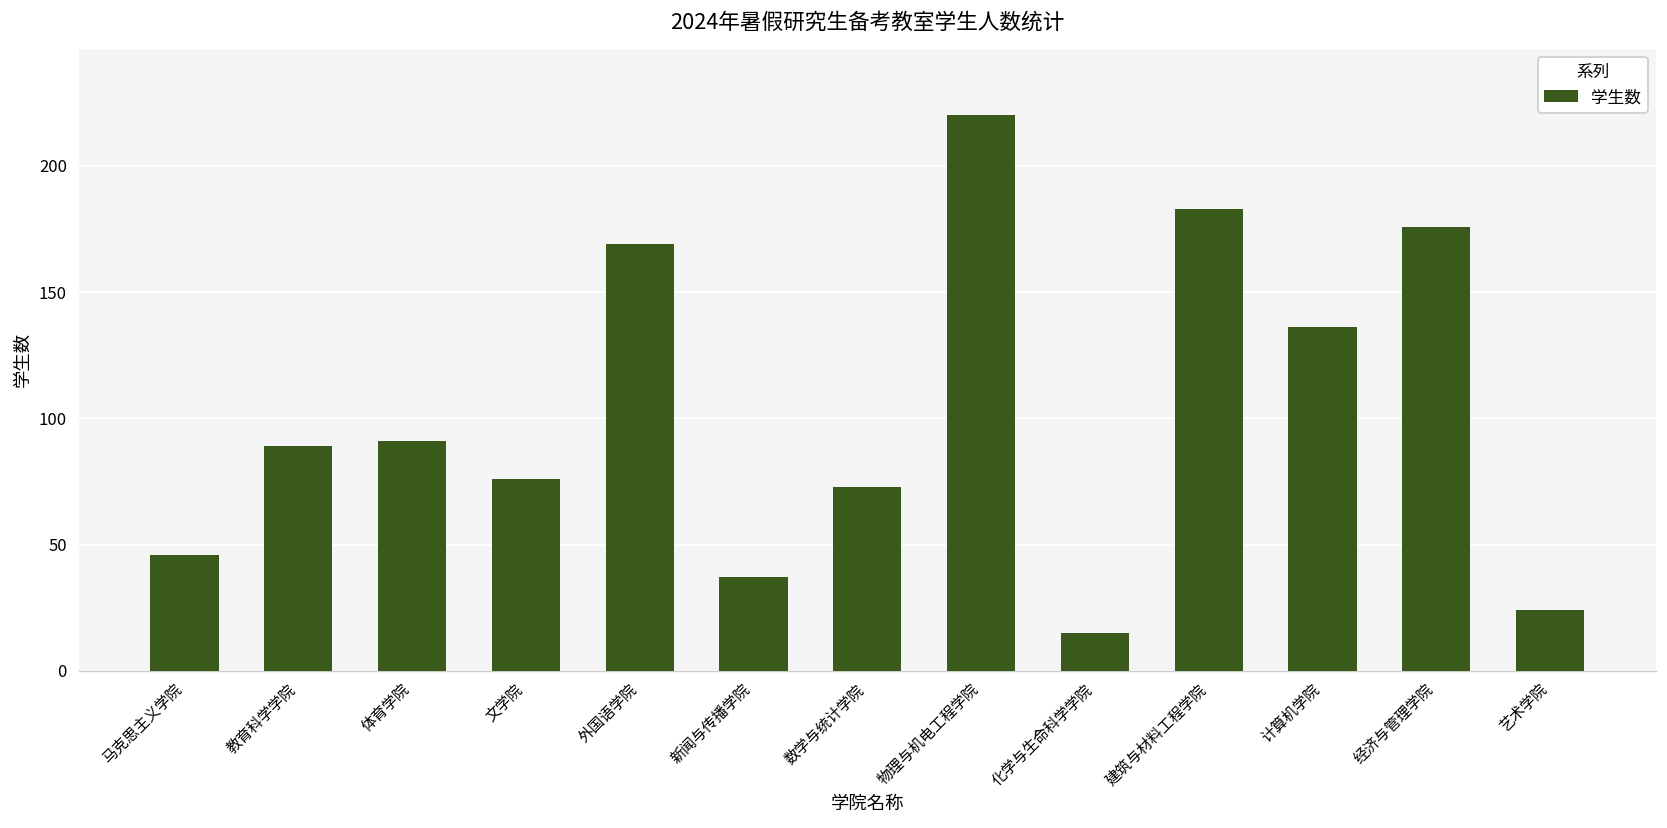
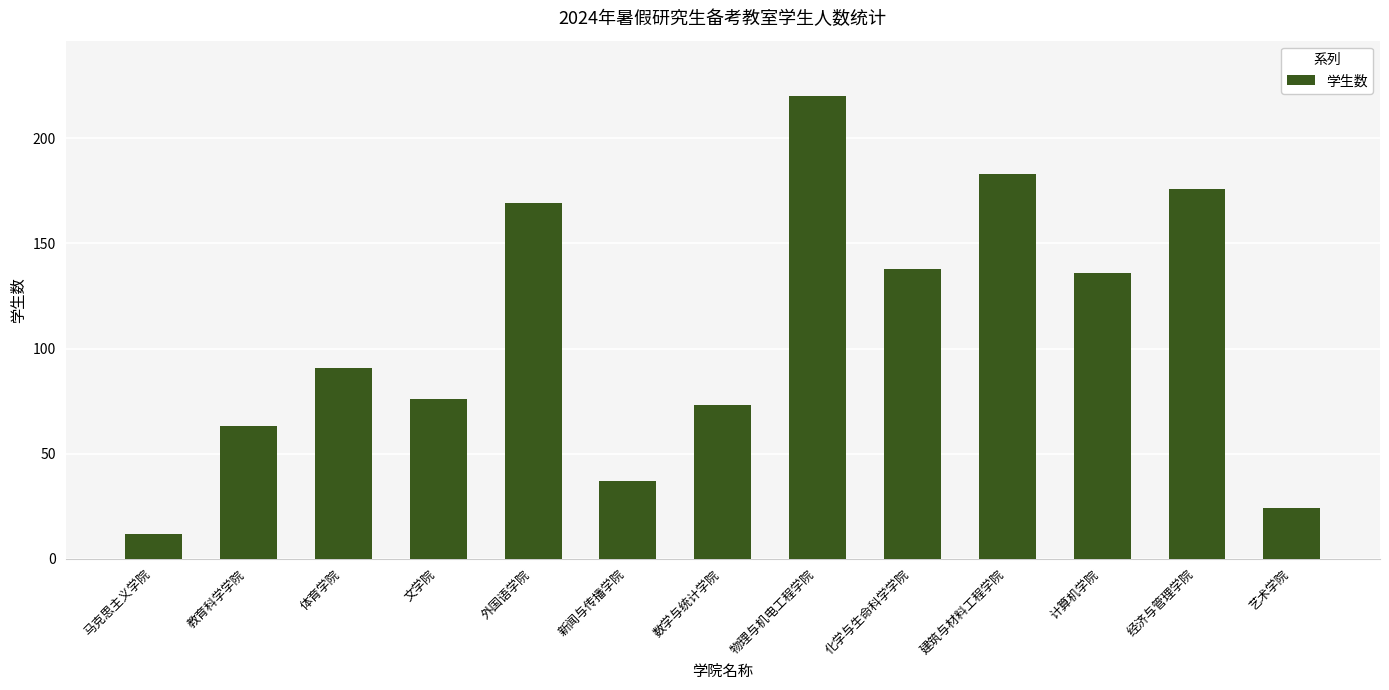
马克思主义学院: 46 -> 12
教育科学学院: 89 -> 63
化学与生命科学学院: 15 -> 138
